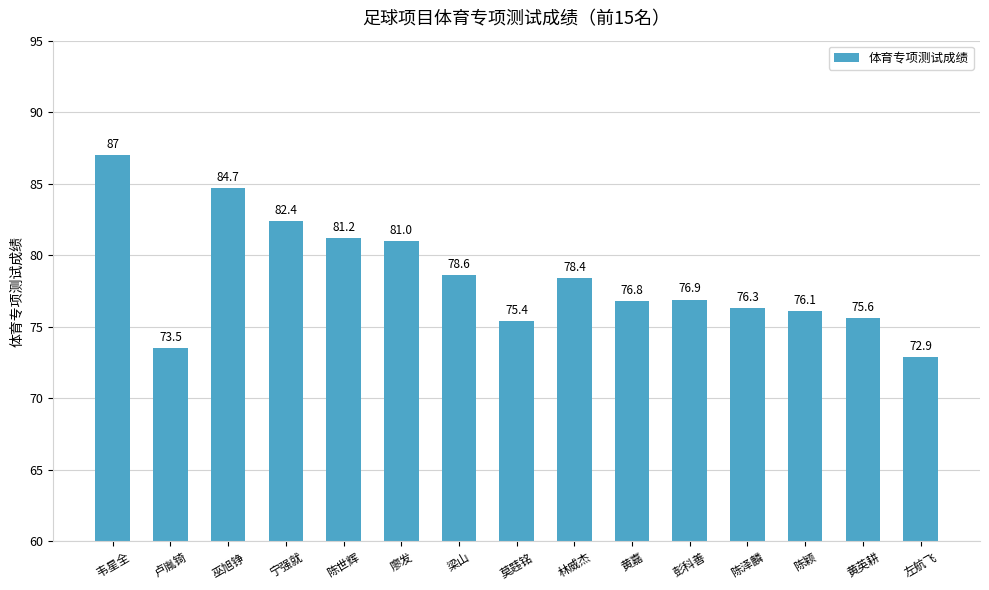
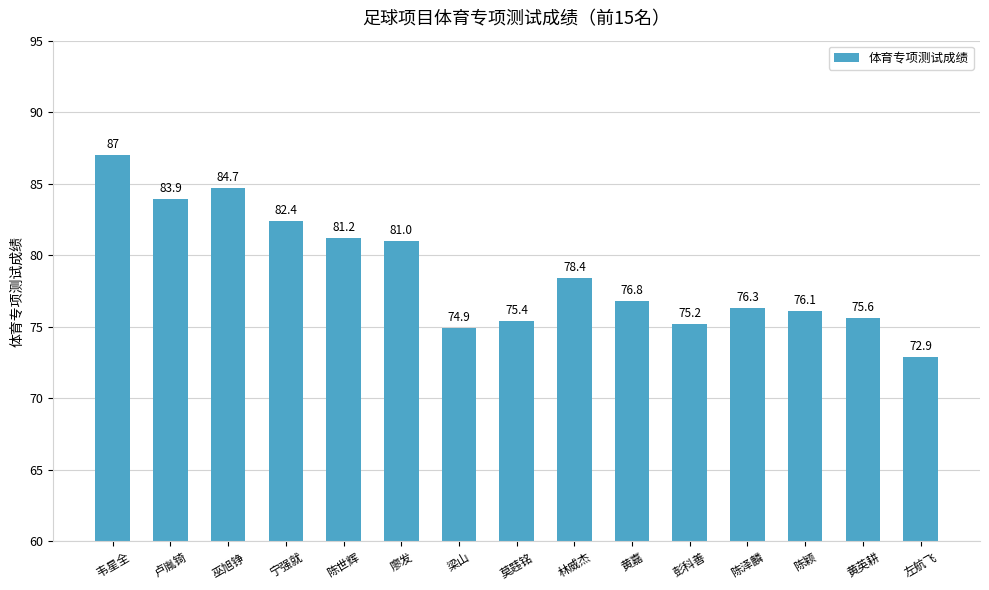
卢胤锜: 73.5 -> 83.9
梁山: 78.6 -> 74.9
彭科善: 76.9 -> 75.2
